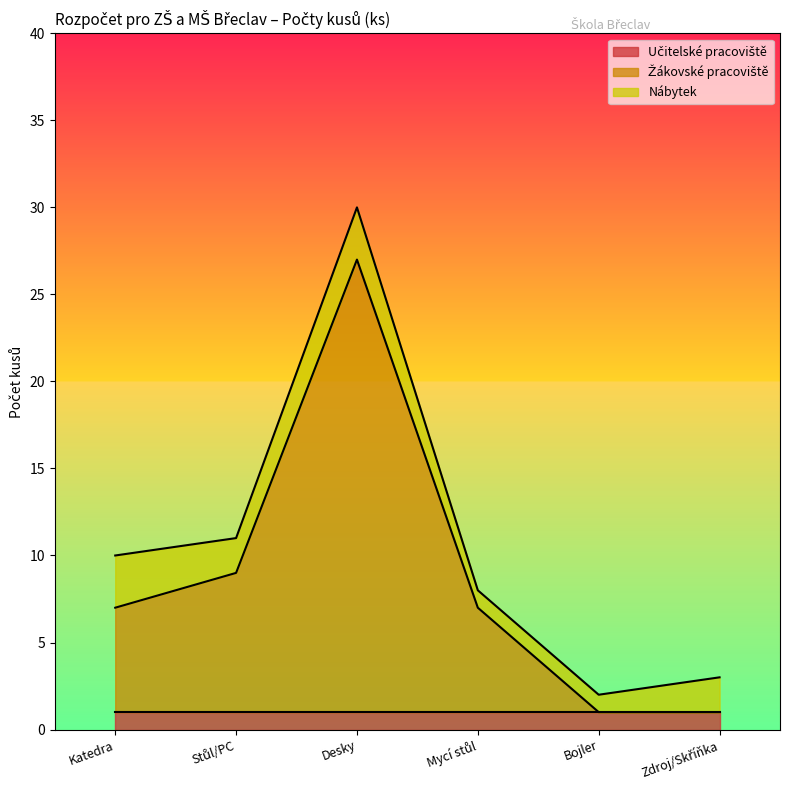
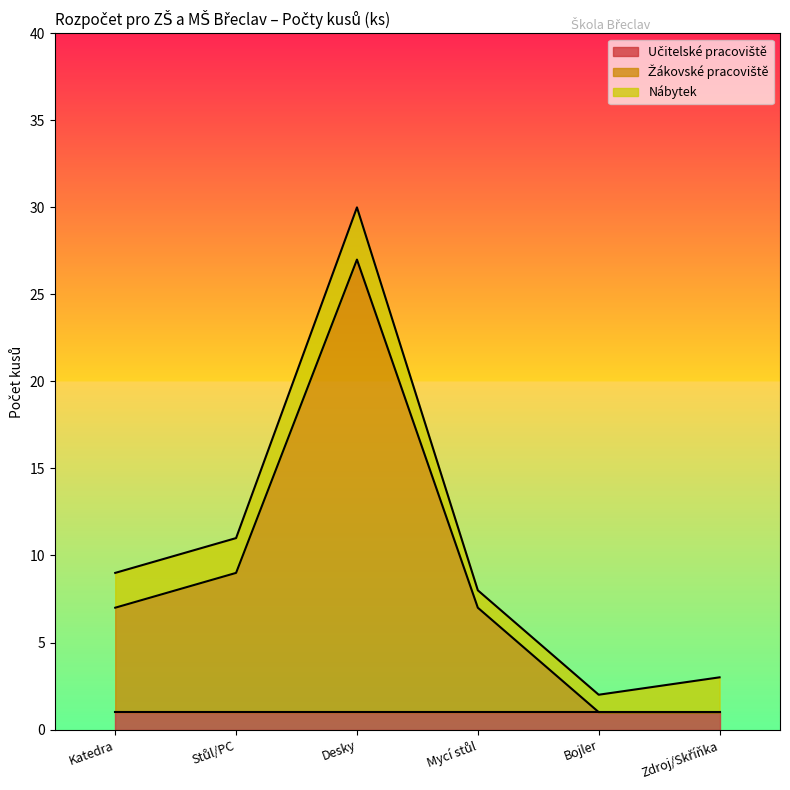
Nábytek, Katedra: 3 -> 2
